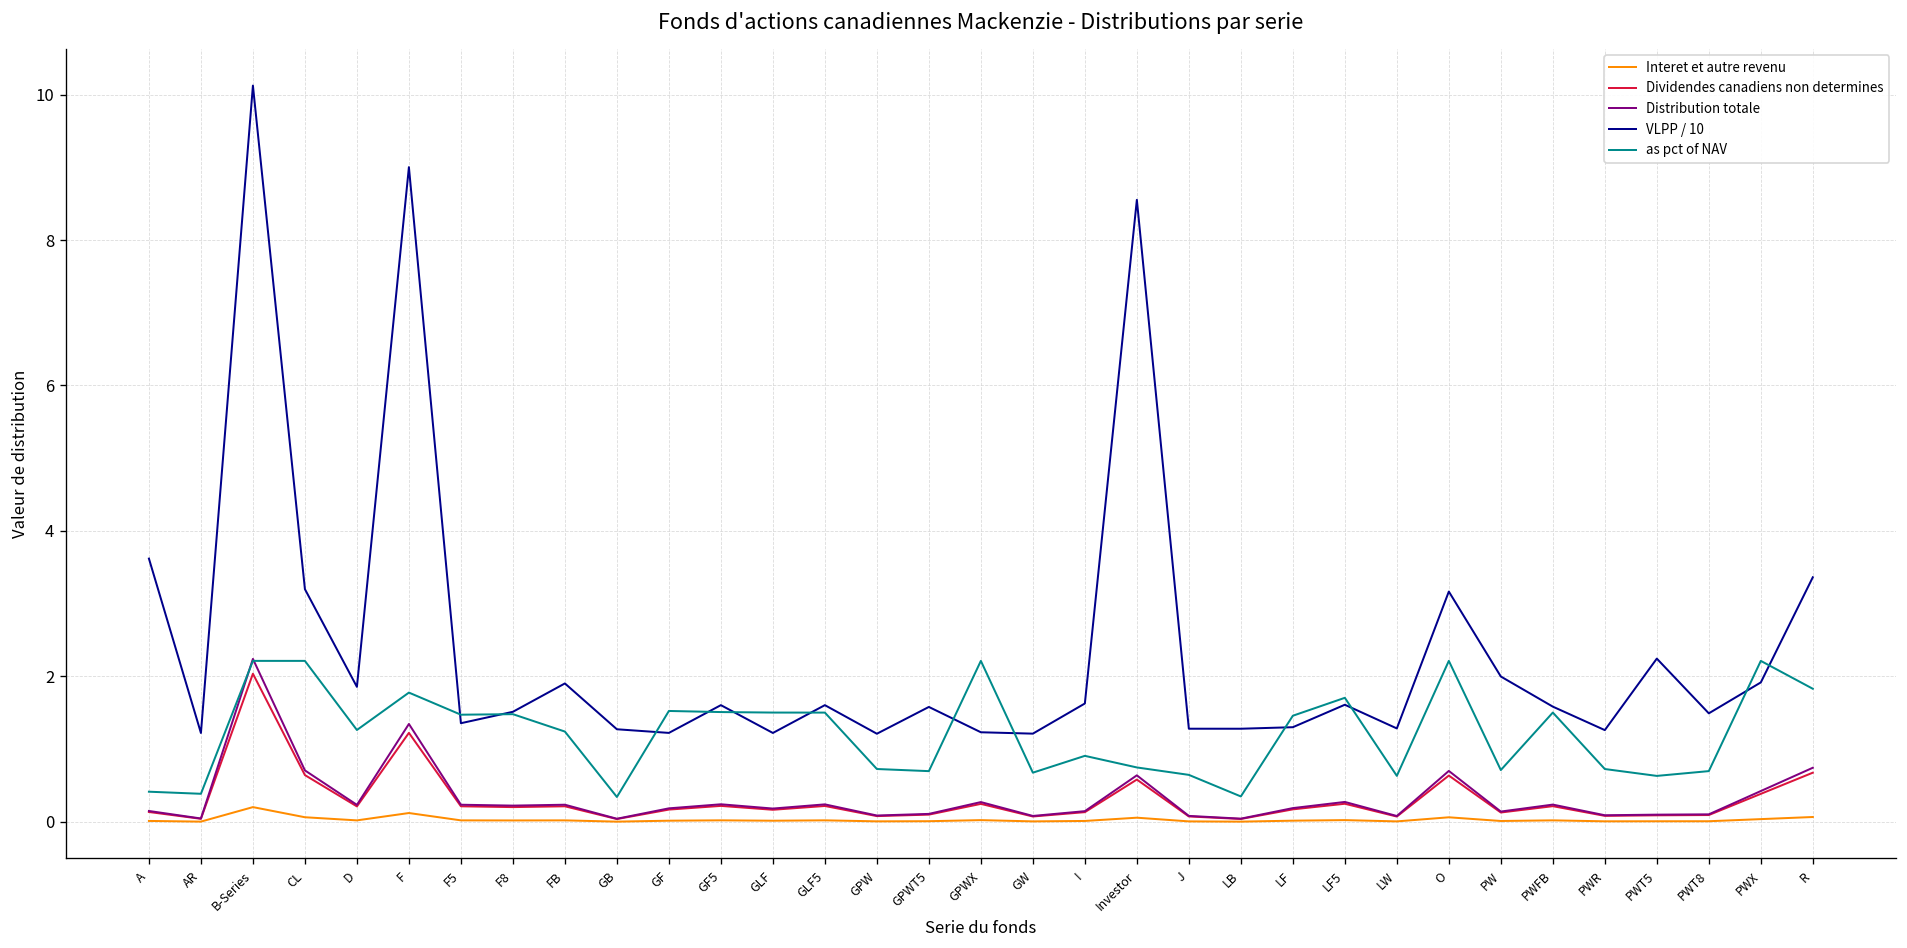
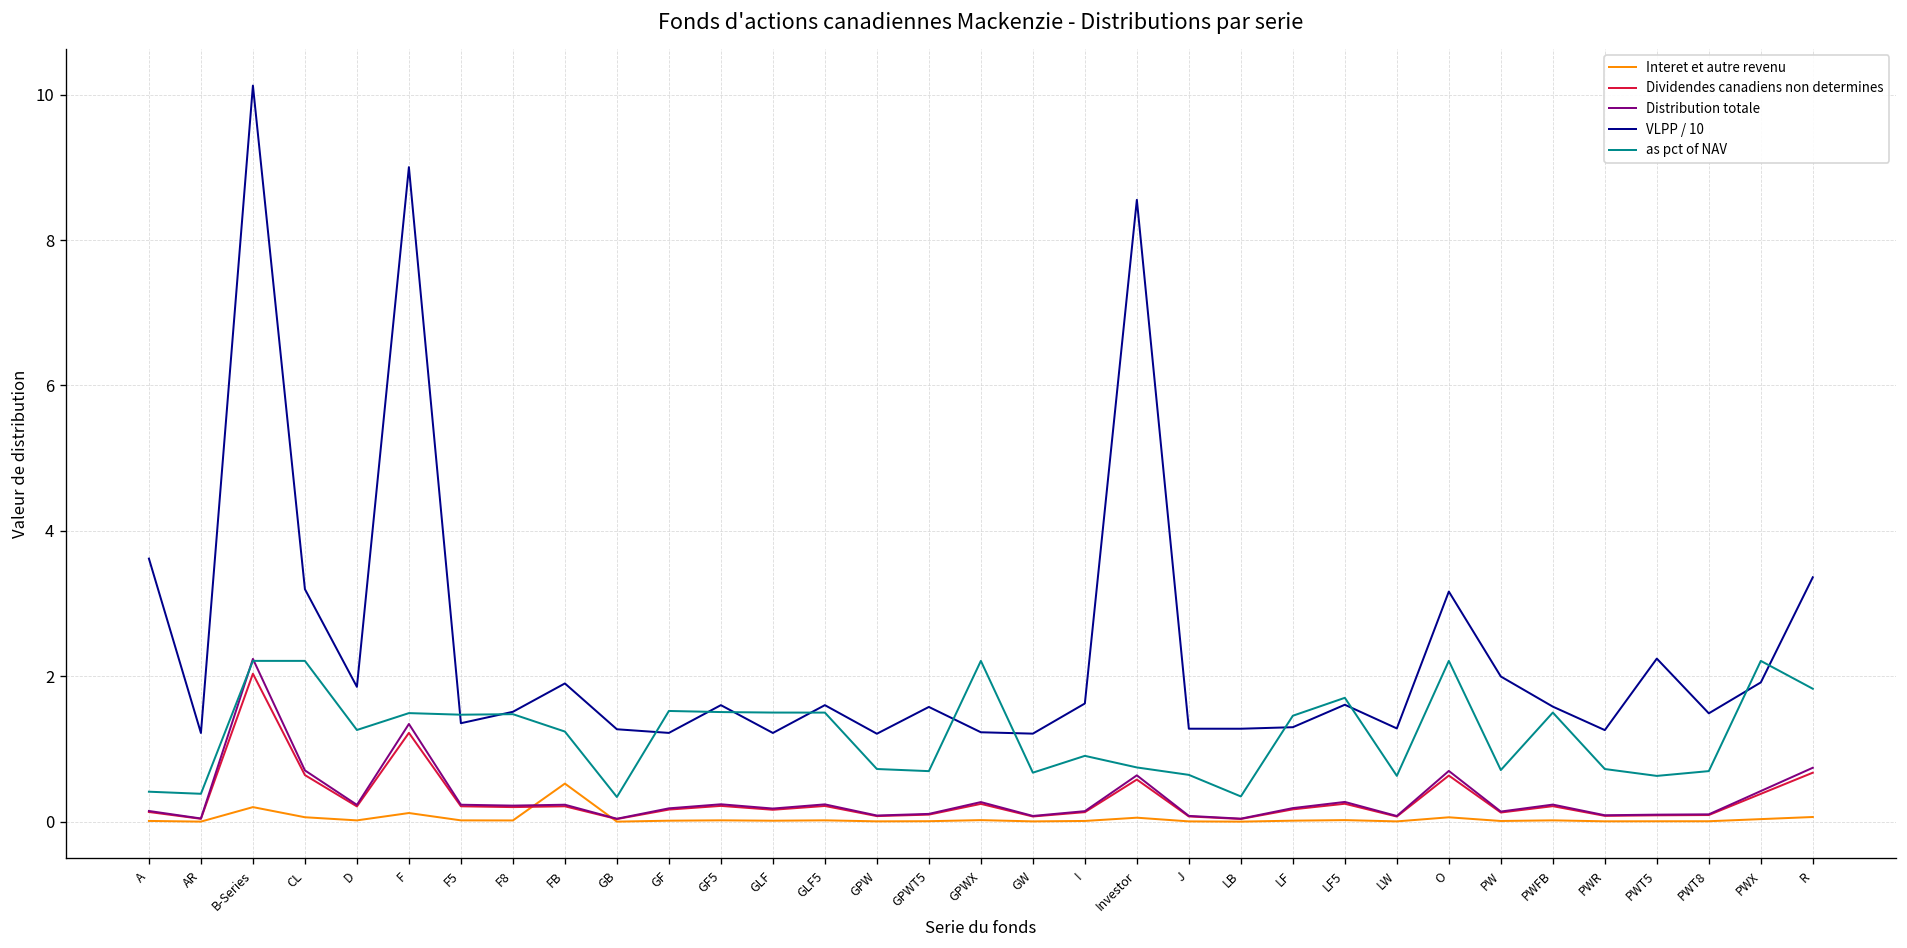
as pct of NAV, F: 1.8 -> 1.5
Interet et autre revenu, FB: 0.0 -> 0.5
